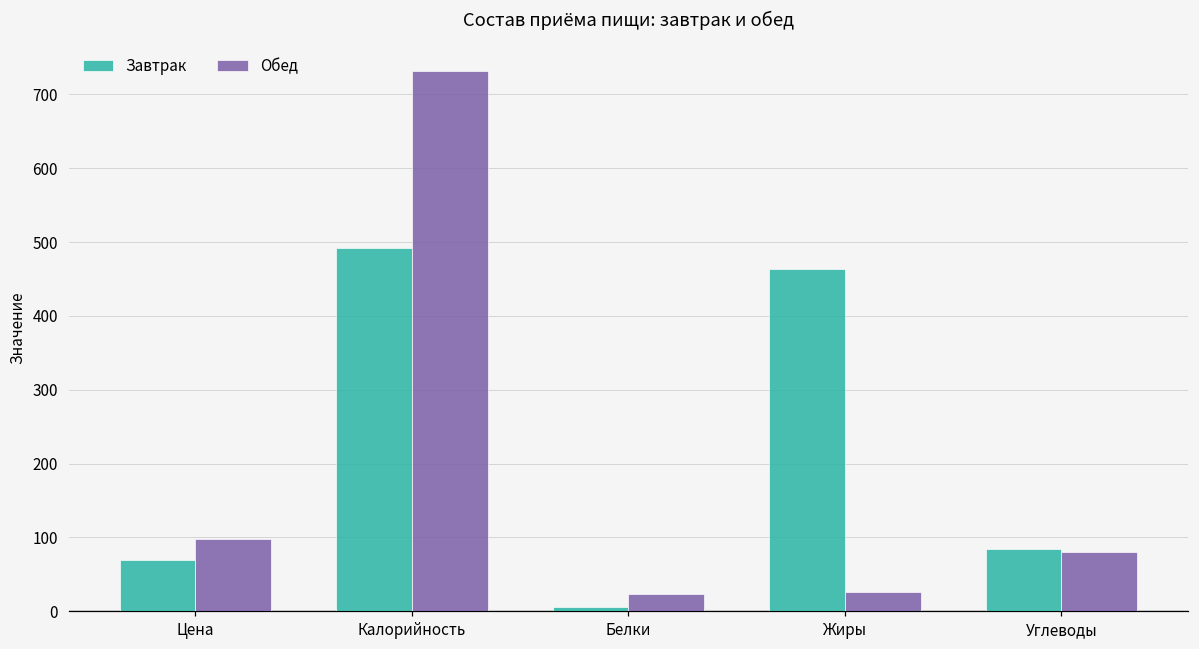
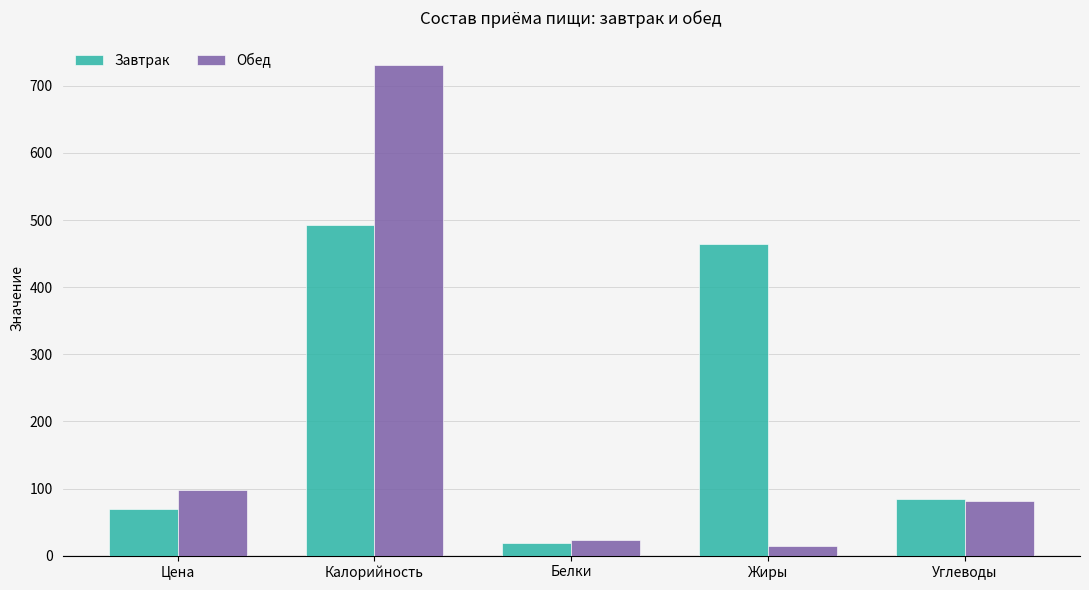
Завтрак, Белки: 10 -> 20
Обед, Жиры: 30 -> 10
